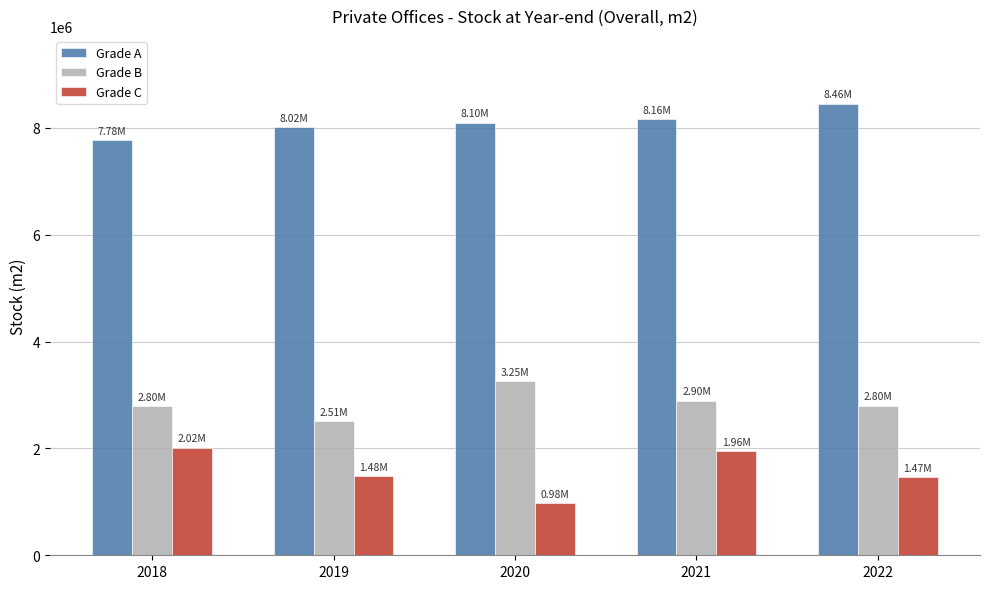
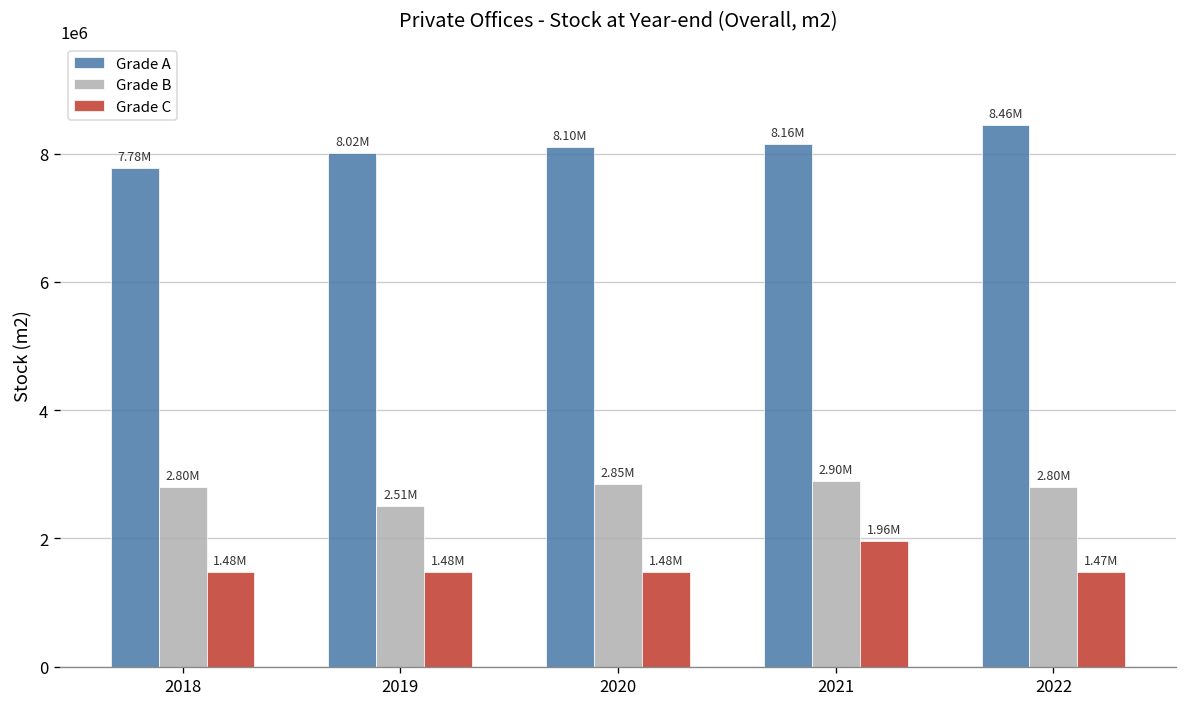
Grade C, 2018: 2.02M -> 1.48M
Grade B, 2020: 3.25M -> 2.85M
Grade C, 2020: 0.98M -> 1.48M
